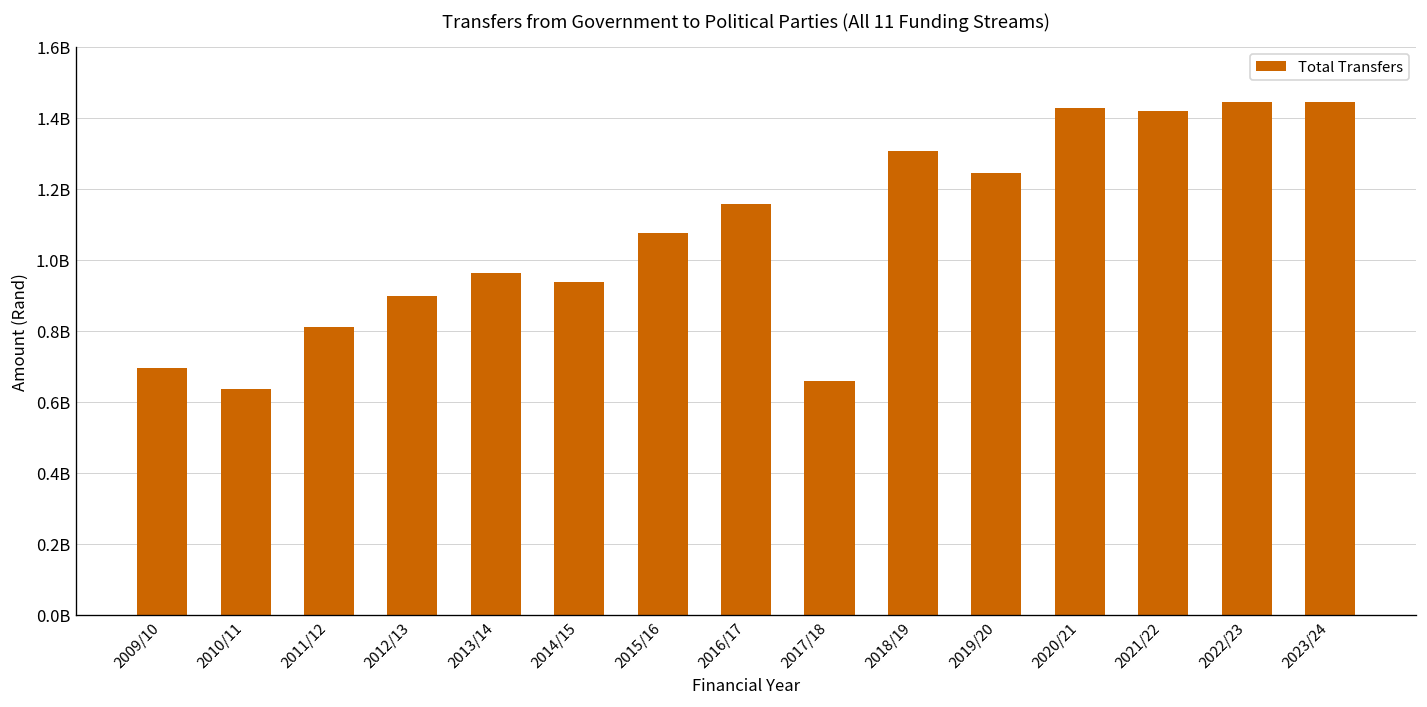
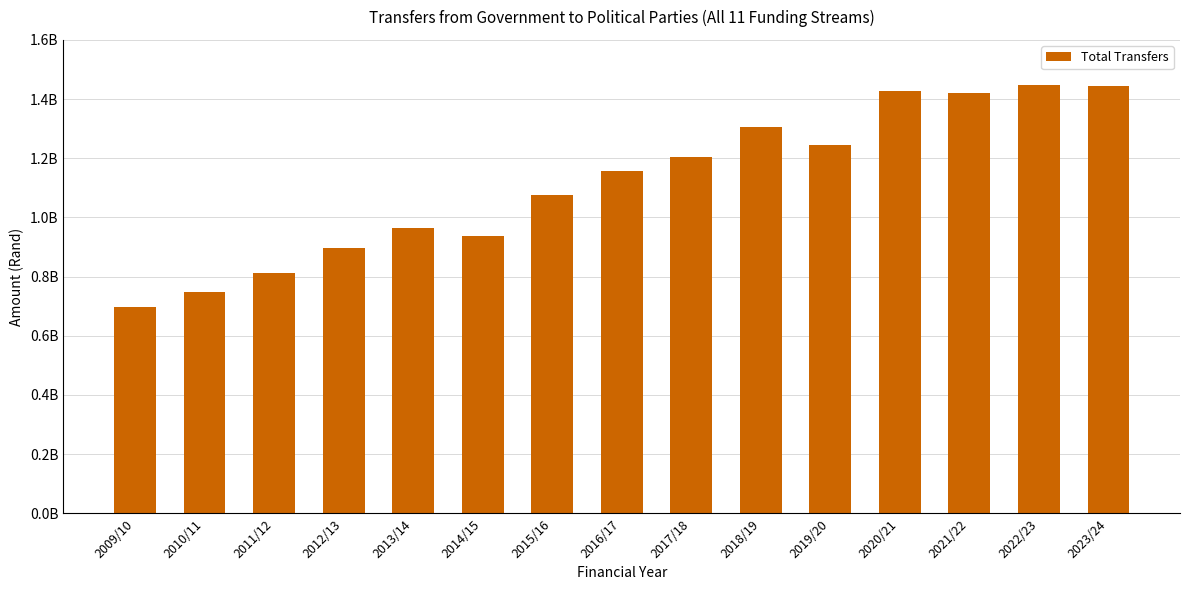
2010/11: 640000000 -> 750000000
2017/18: 660000000 -> 1200000000
